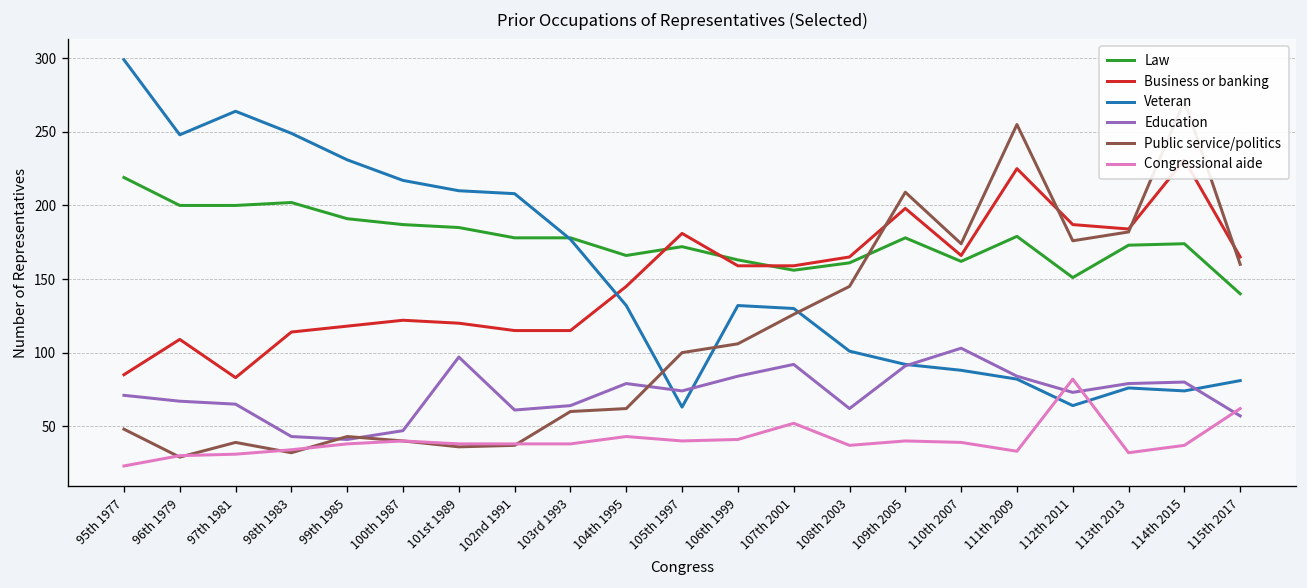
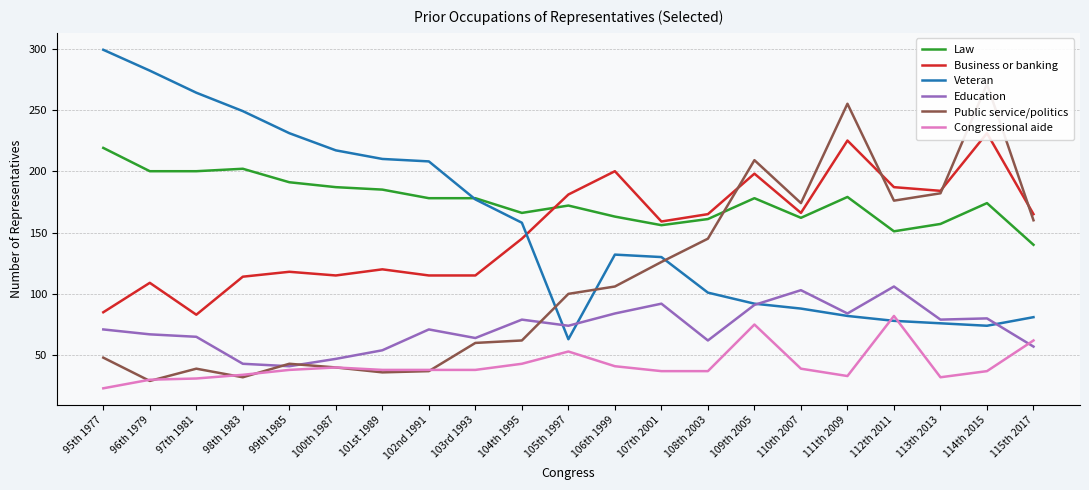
Veteran, 96th 1979: 248 -> 282
Business or banking, 100th 1987: 122 -> 115
Education, 101st 1989: 97 -> 54
Education, 102nd 1991: 61 -> 71
Veteran, 104th 1995: 132 -> 158
Congressional aide, 105th 1997: 40 -> 53
Business or banking, 106th 1999: 159 -> 200
Congressional aide, 107th 2001: 52 -> 37
Congressional aide, 109th 2005: 40 -> 75
Veteran, 112th 2011: 64 -> 78
Education, 112th 2011: 73 -> 106
Law, 113th 2013: 173 -> 157
